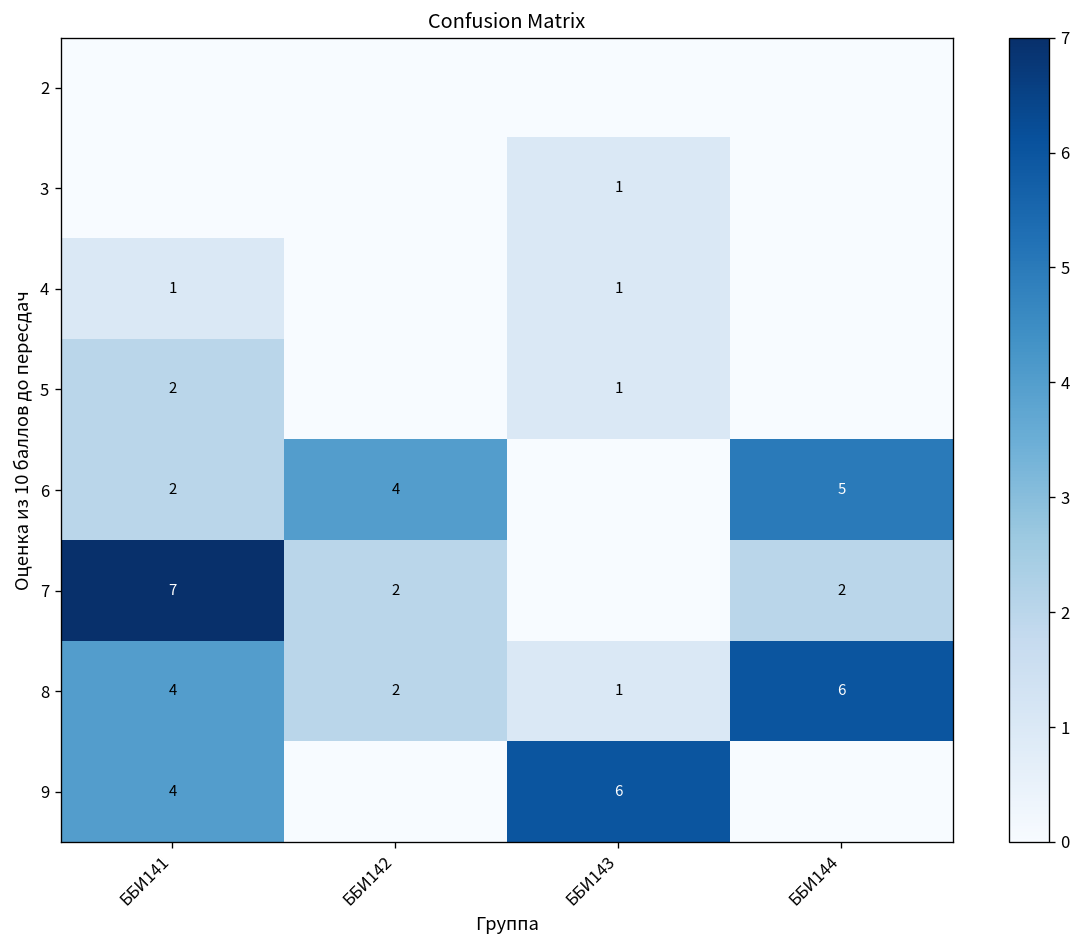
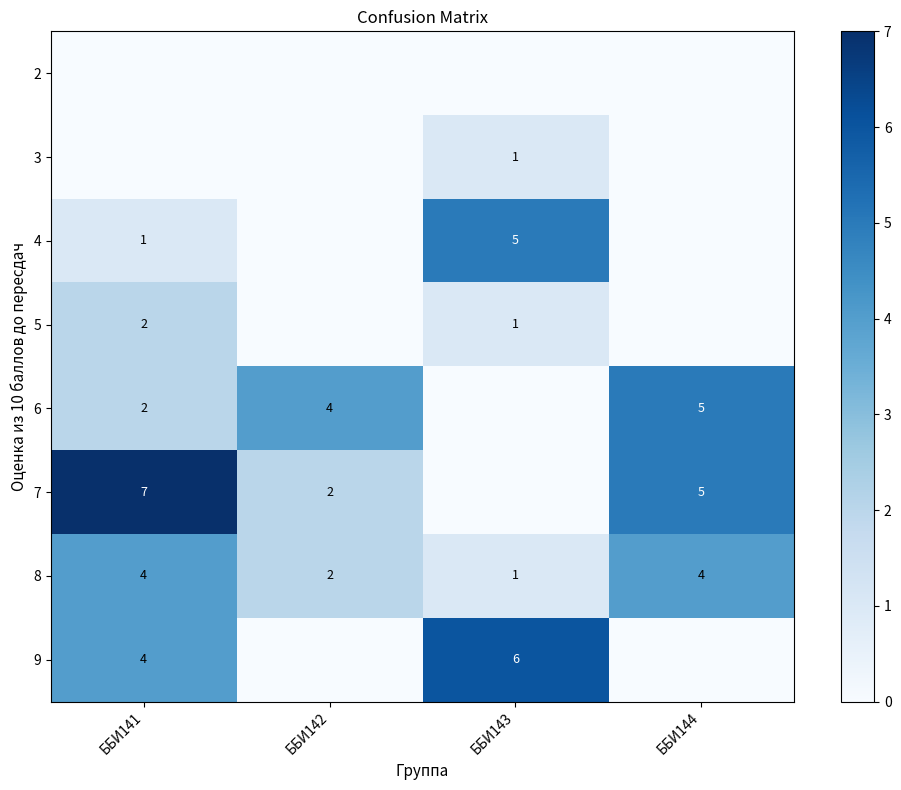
4, ББИ143: 1 -> 5
7, ББИ144: 2 -> 5
8, ББИ144: 6 -> 4
